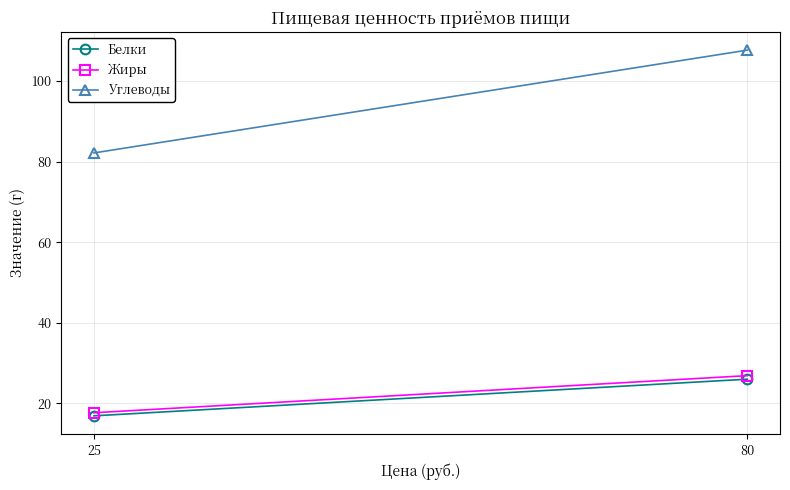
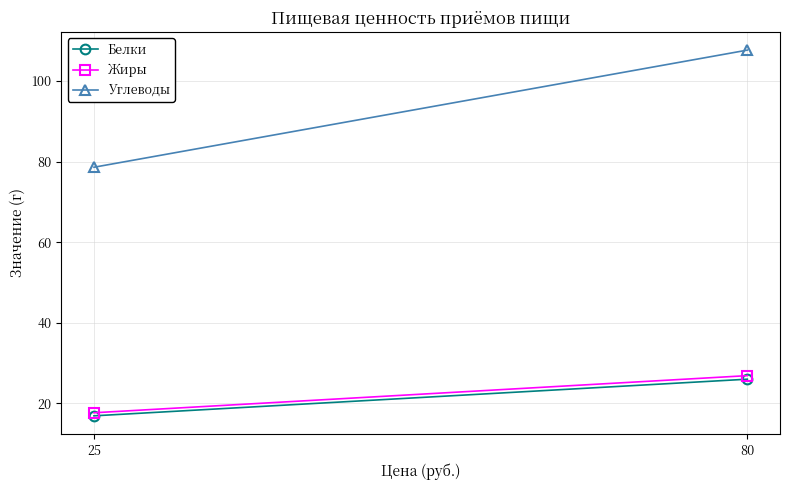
Углеводы, 25: 82 -> 79
